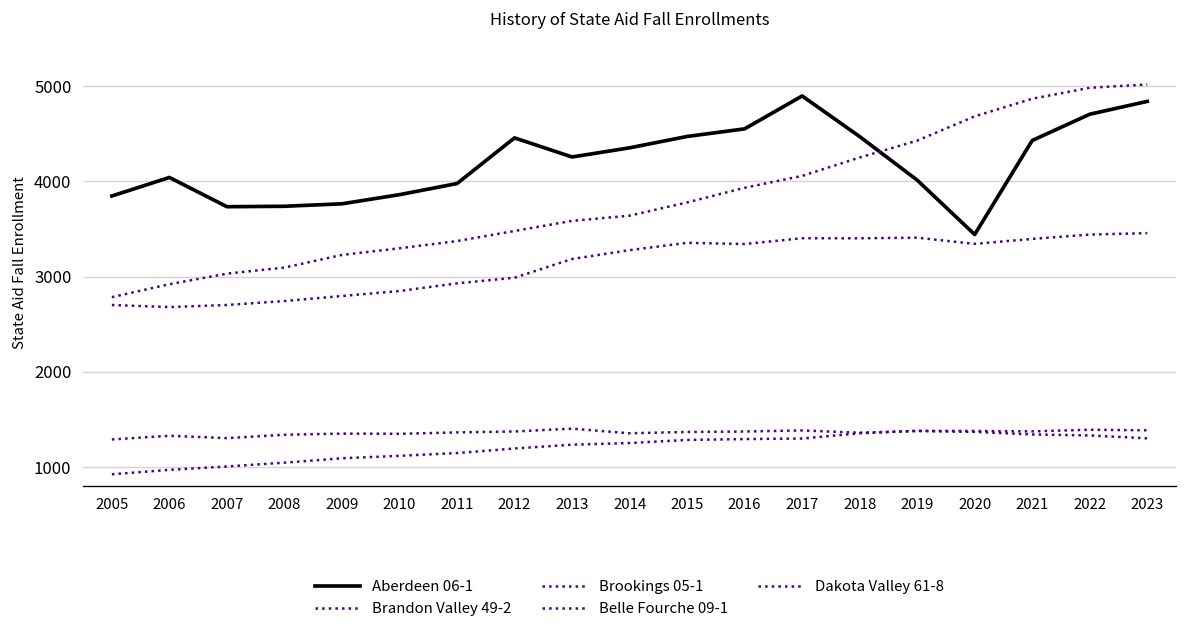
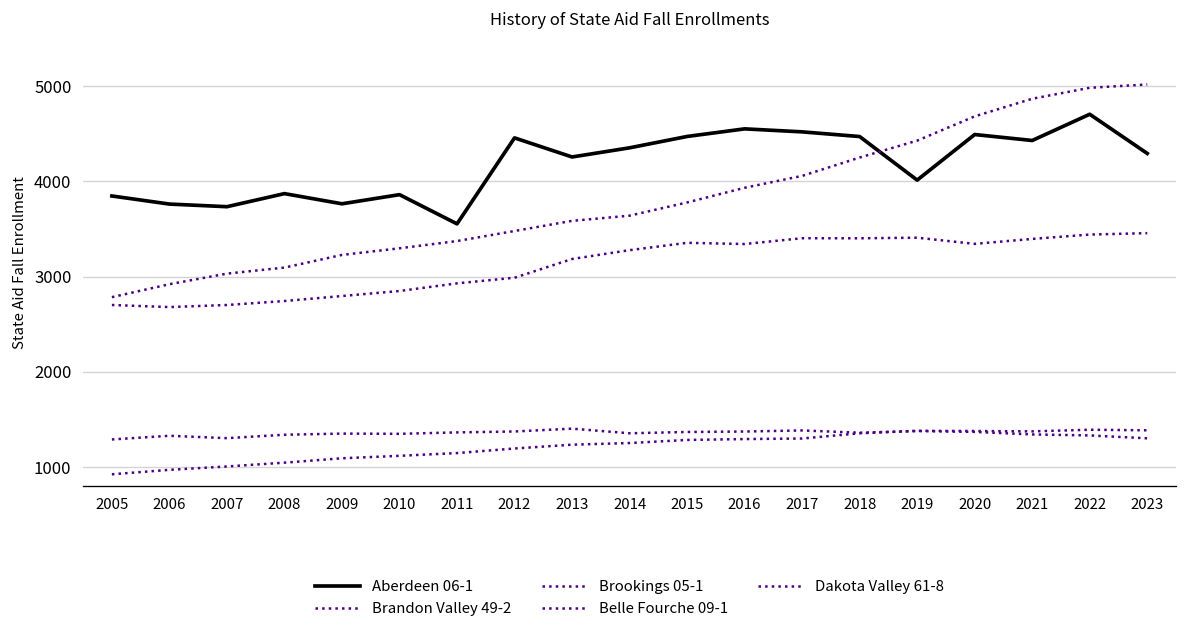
Aberdeen 06-1, 2006: 4000 -> 3800
Aberdeen 06-1, 2008: 3700 -> 3900
Aberdeen 06-1, 2011: 4000 -> 3600
Aberdeen 06-1, 2017: 4900 -> 4500
Aberdeen 06-1, 2020: 3400 -> 4500
Aberdeen 06-1, 2023: 4800 -> 4300
